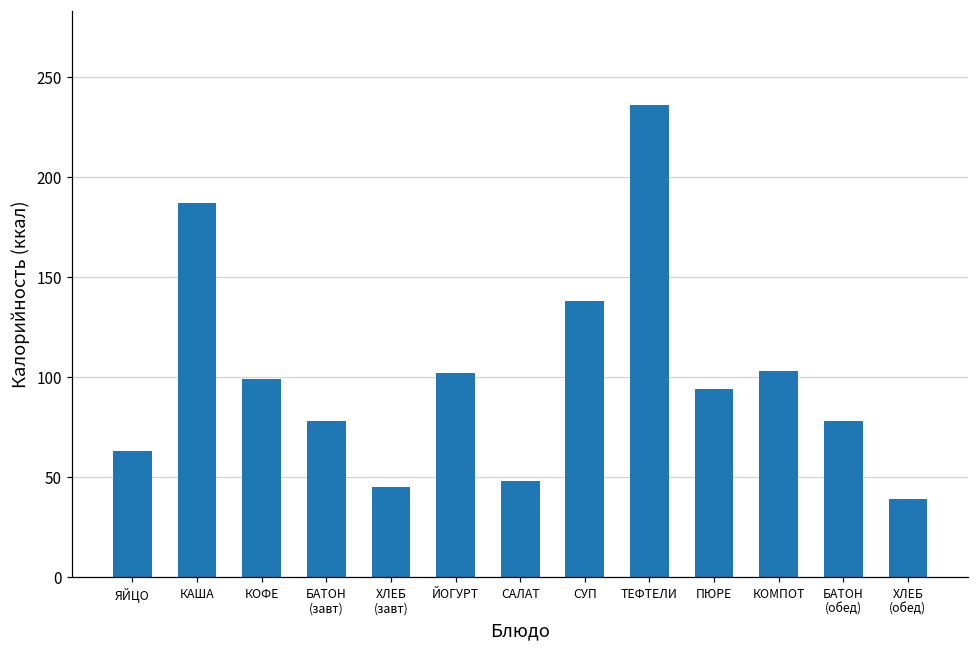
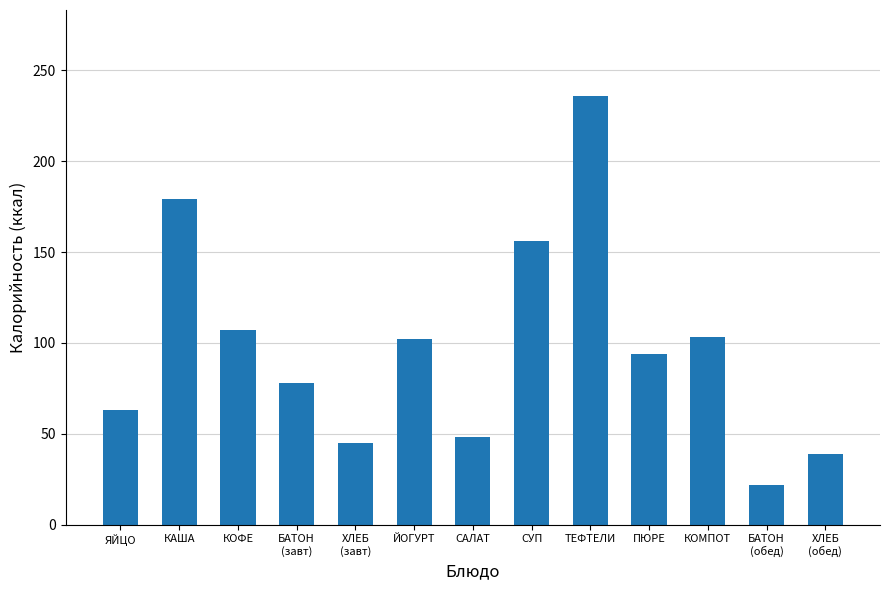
КАША: 187 -> 179
КОФЕ: 99 -> 107
СУП: 138 -> 156
БАТОН (обед): 78 -> 22
